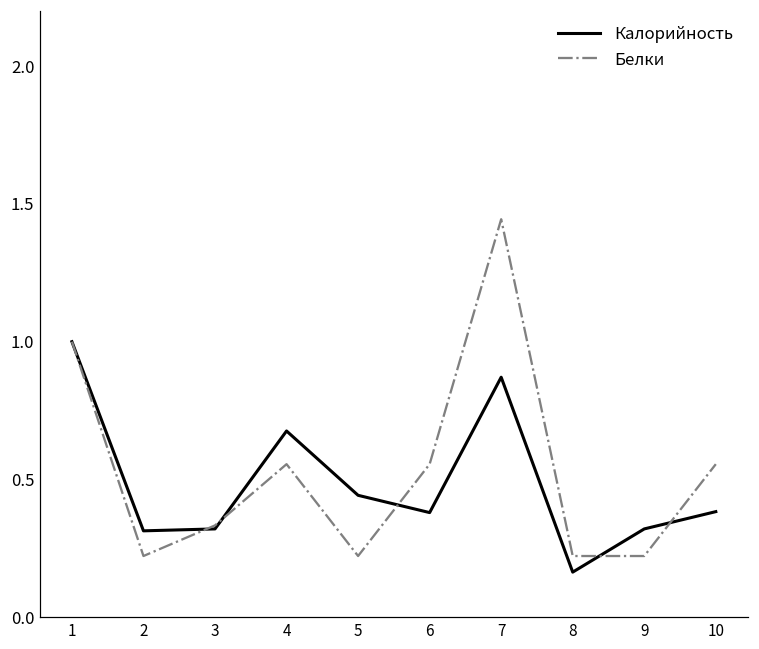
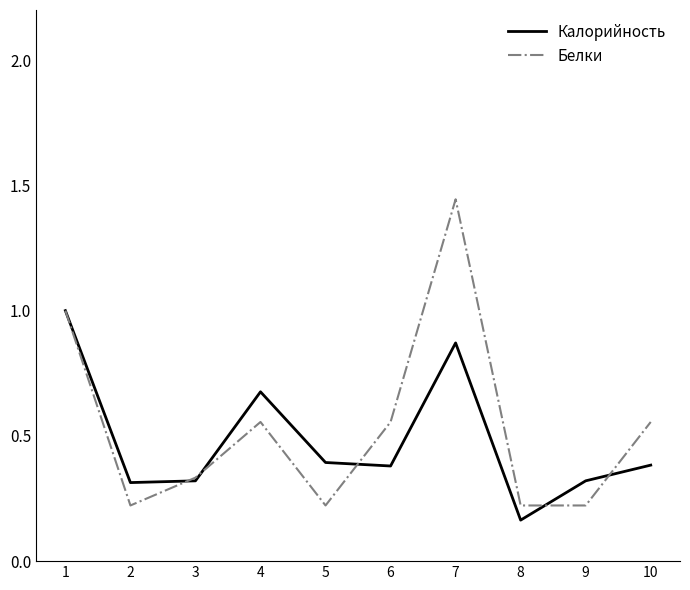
Калорийность, 5: 0.44 -> 0.39
